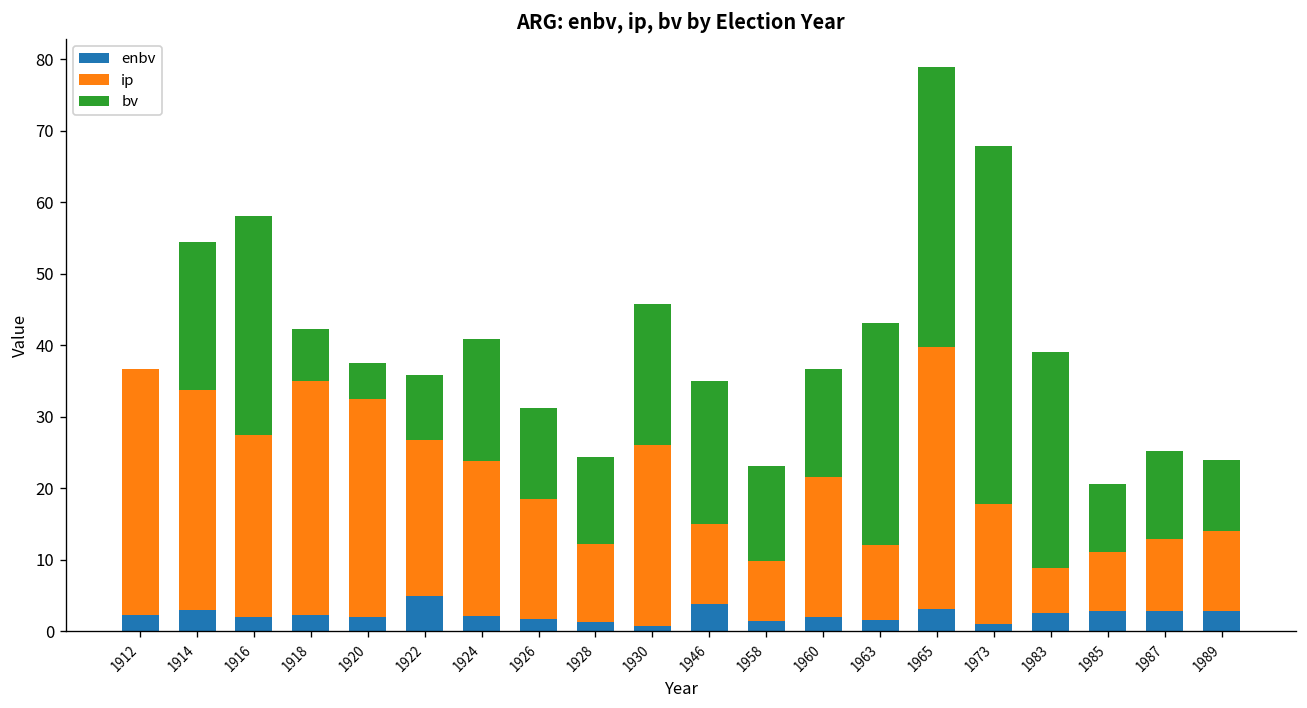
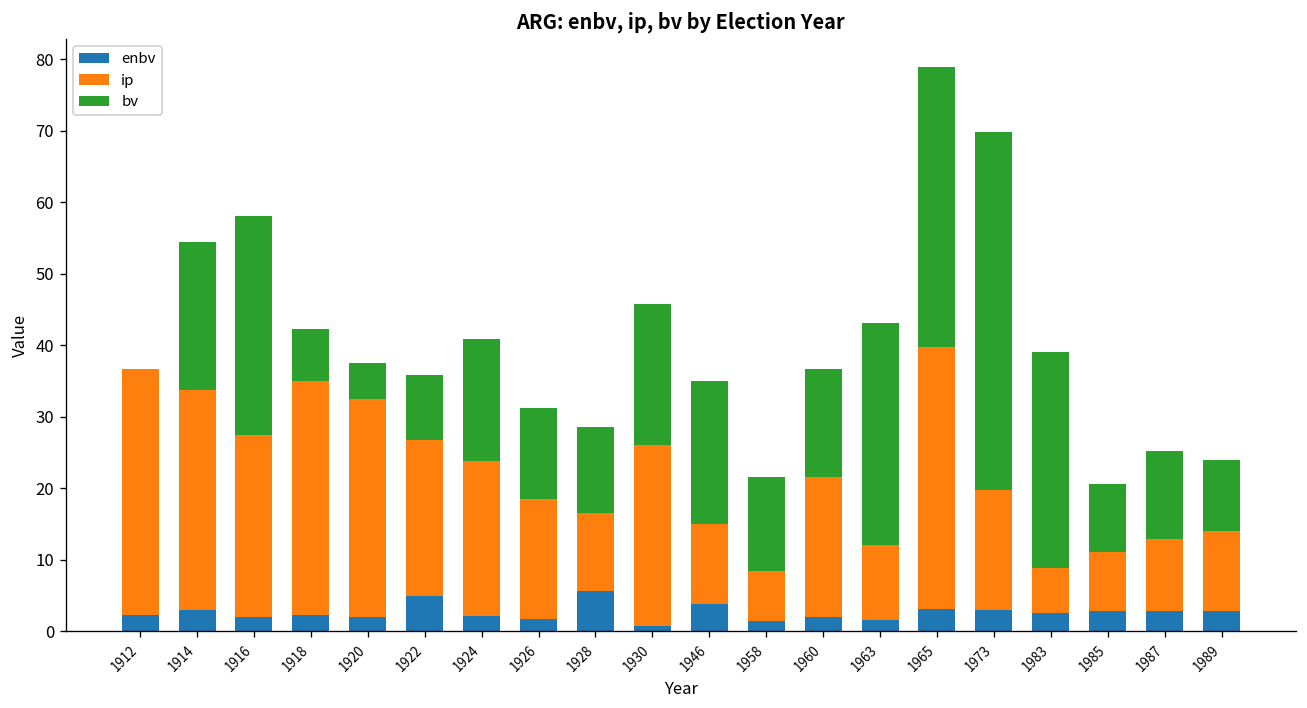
enbv, 1928: 1 -> 6
ip, 1958: 8 -> 7
enbv, 1973: 1 -> 3
